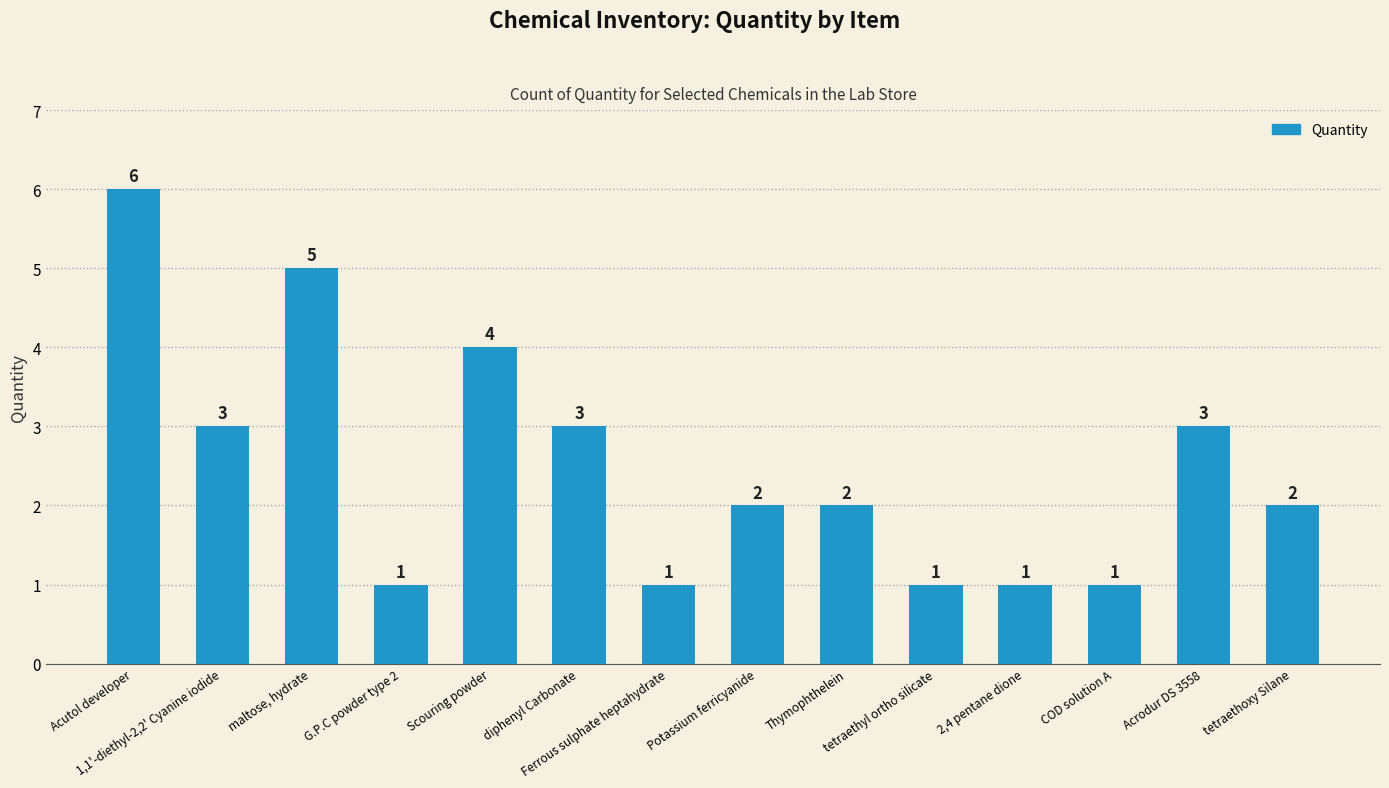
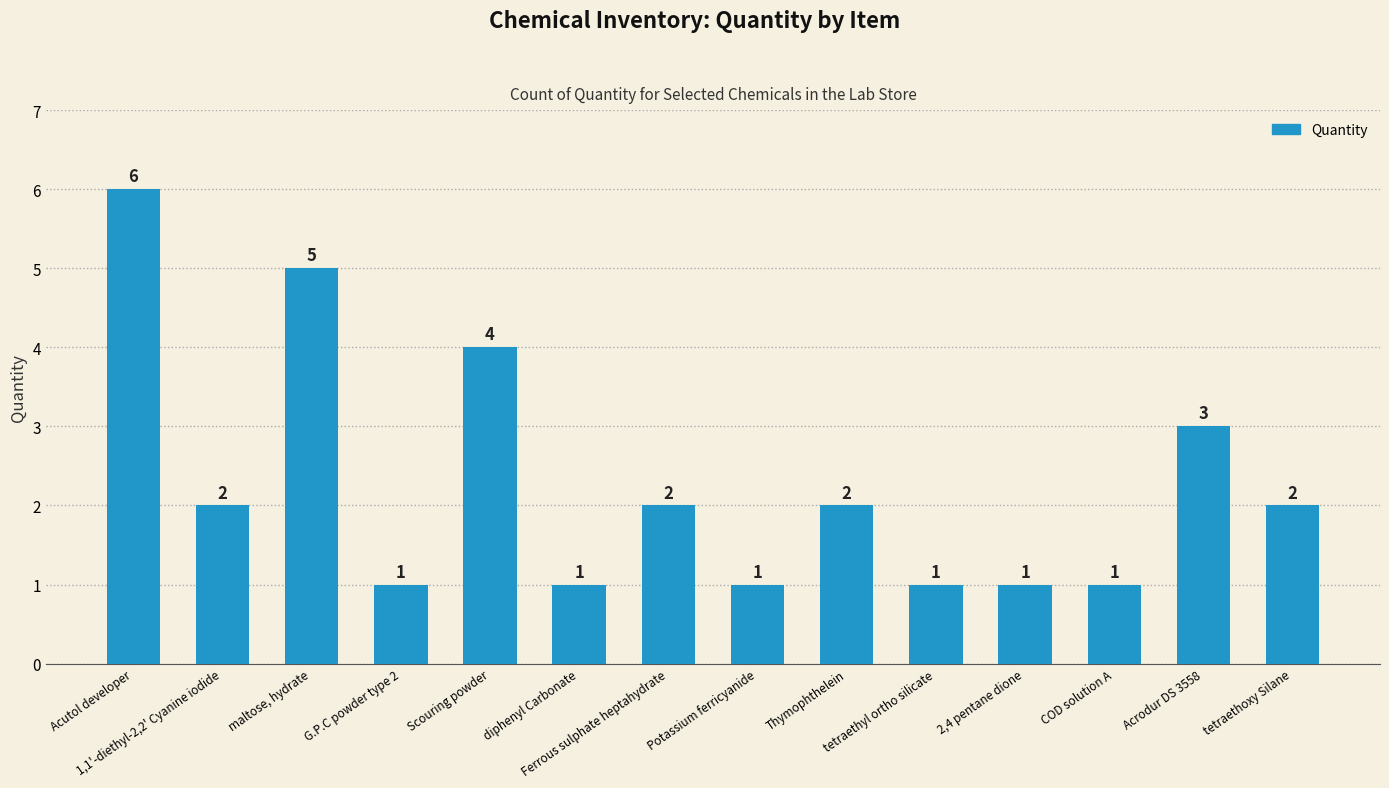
1,1'-diethyl-2,2' Cyanine iodide: 3 -> 2
diphenyl Carbonate: 3 -> 1
Ferrous sulphate heptahydrate: 1 -> 2
Potassium ferricyanide: 2 -> 1
